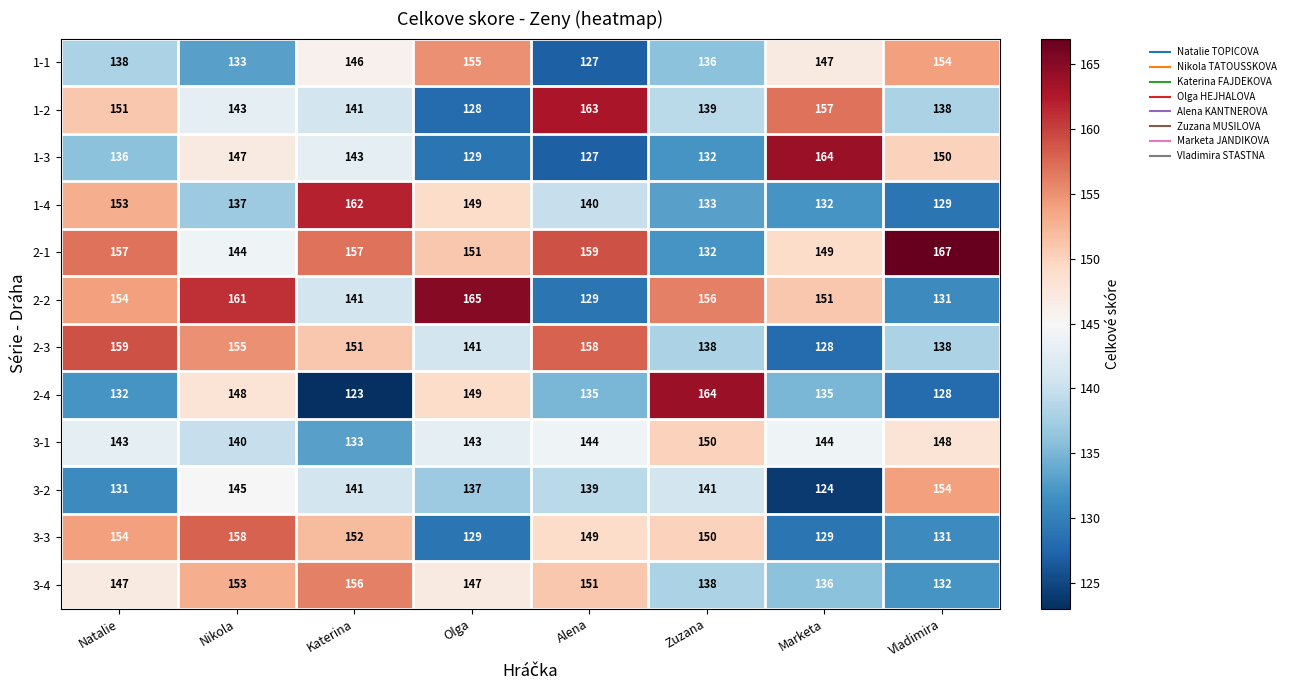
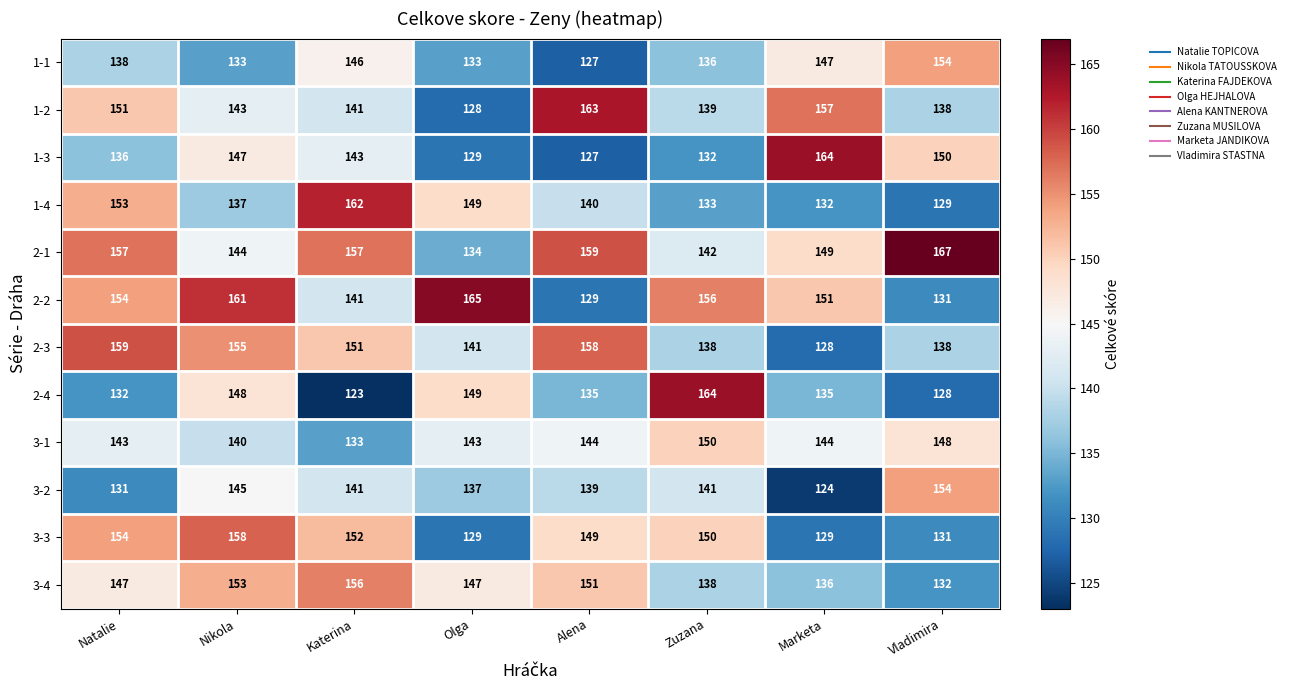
1-1, Olga: 155 -> 133
2-1, Olga: 151 -> 134
2-1, Zuzana: 132 -> 142
